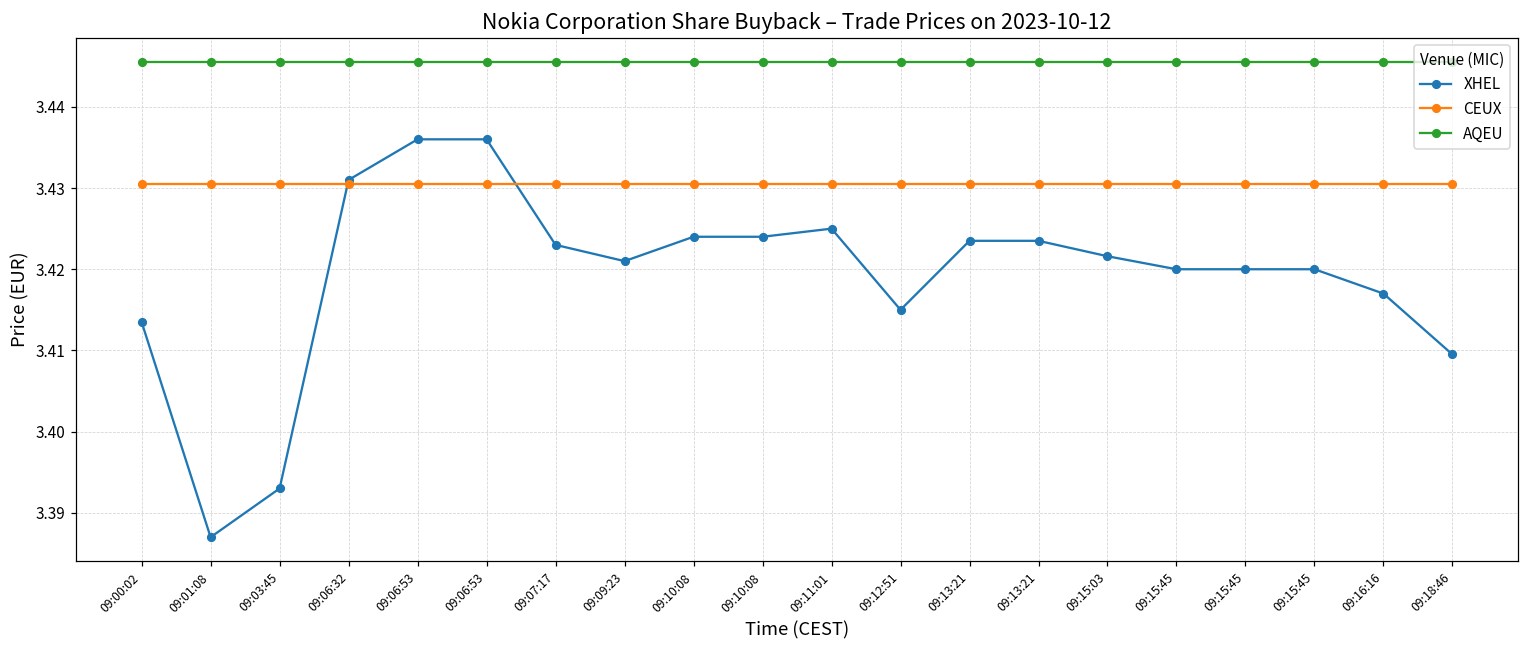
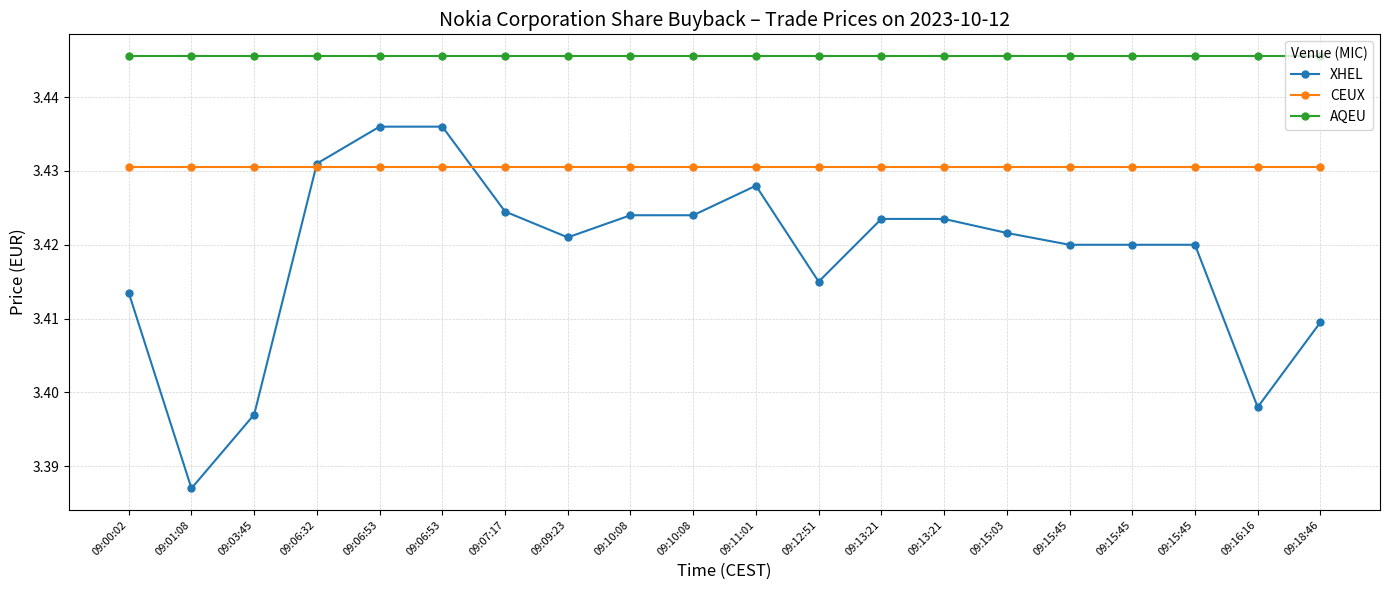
XHEL, 09:03:45: 3.393 -> 3.397
XHEL, 09:07:17: 3.423 -> 3.425
XHEL, 09:11:01: 3.425 -> 3.428
XHEL, 09:16:16: 3.417 -> 3.398
